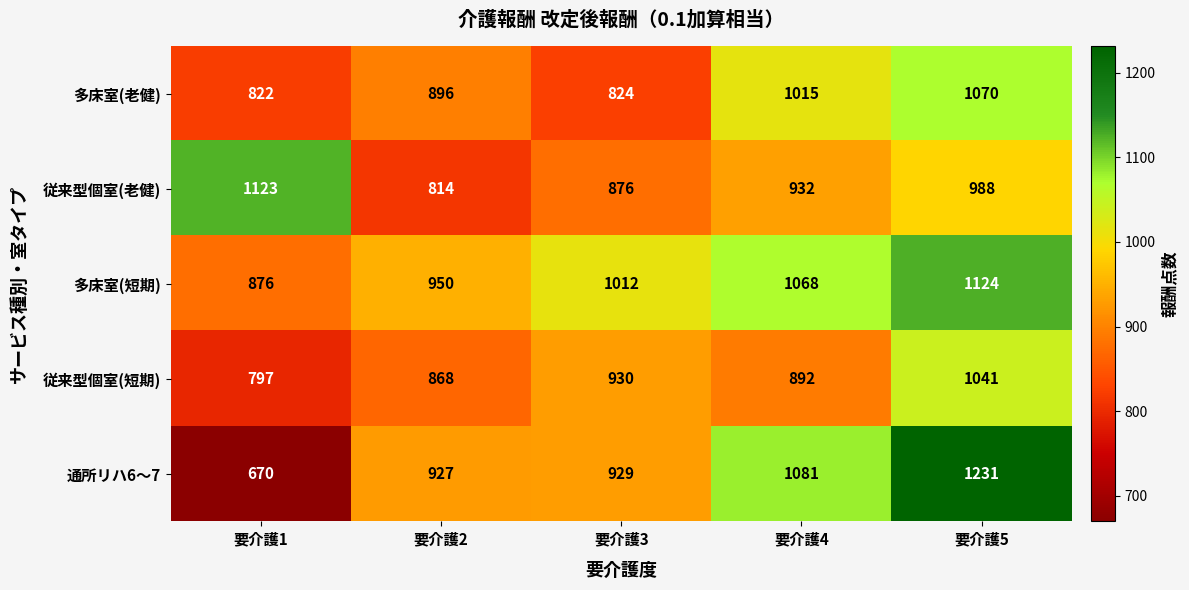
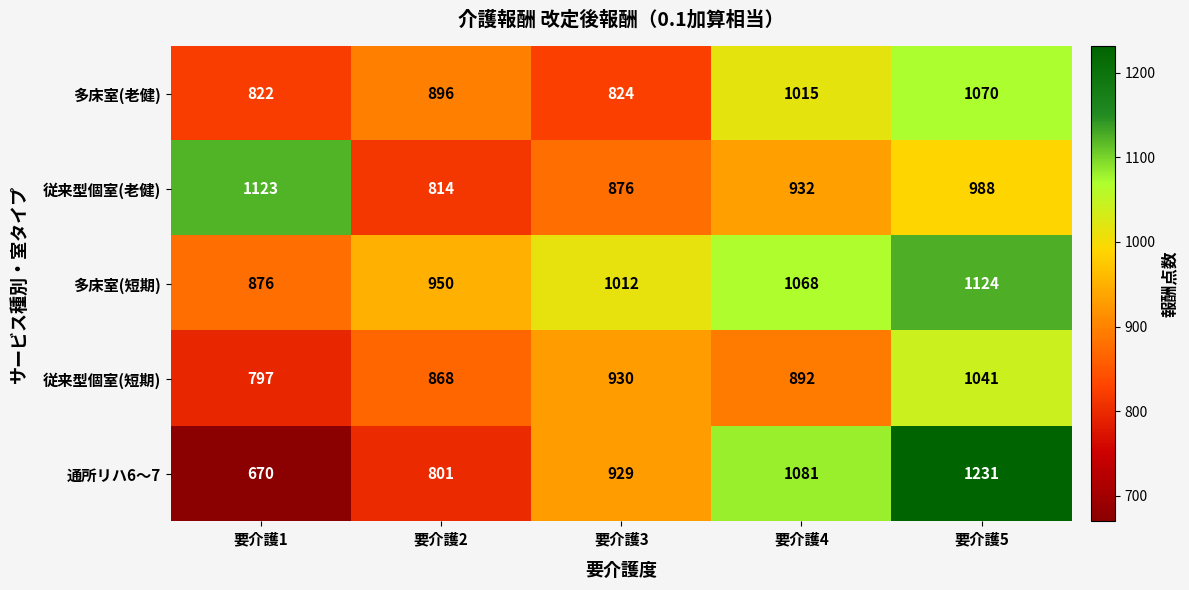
通所リハ6～7, 要介護2: 927 -> 801
